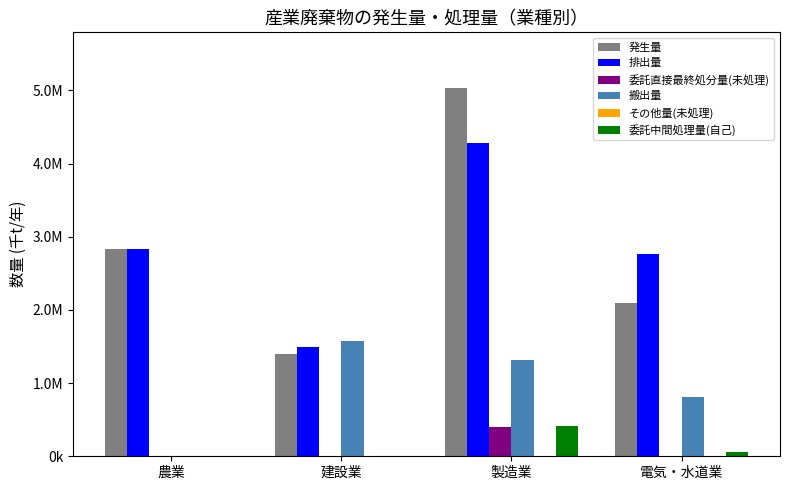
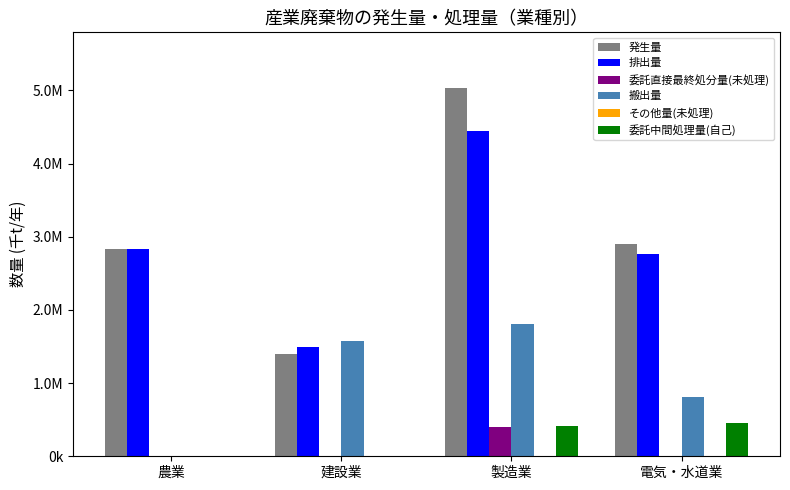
排出量, 製造業: 4300000 -> 4400000
搬出量, 製造業: 1300000 -> 1800000
発生量, 電気・水道業: 2100000 -> 2900000
委託中間処理量(自己), 電気・水道業: 100000 -> 500000
